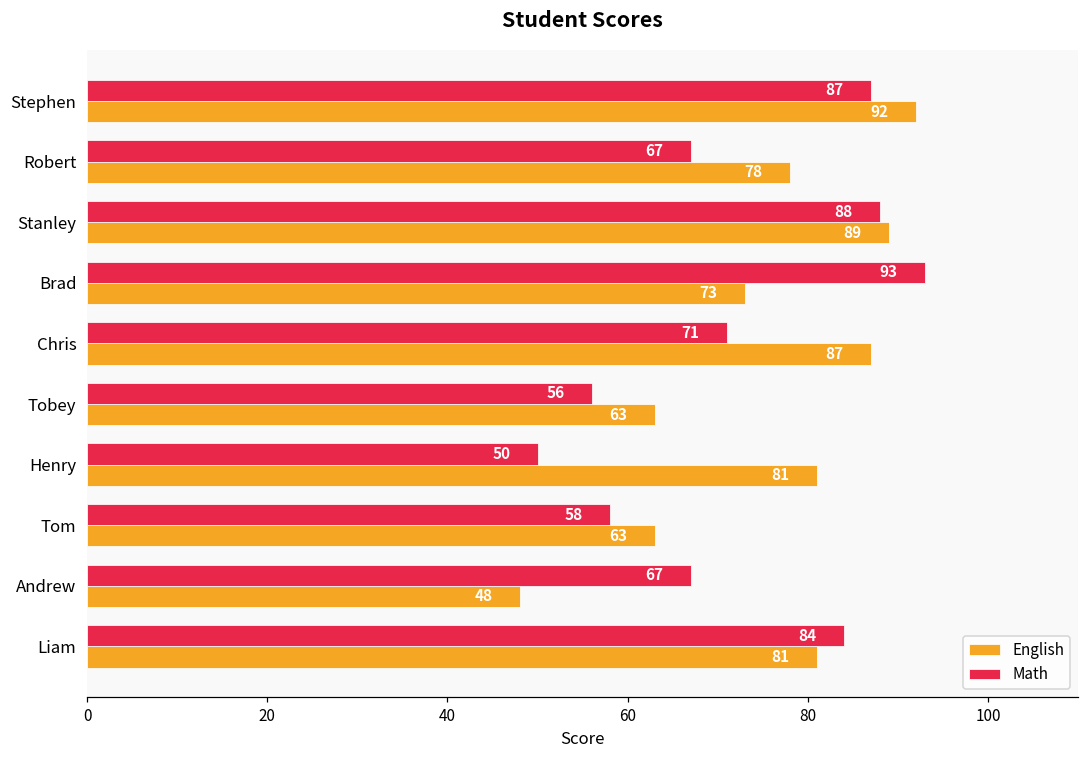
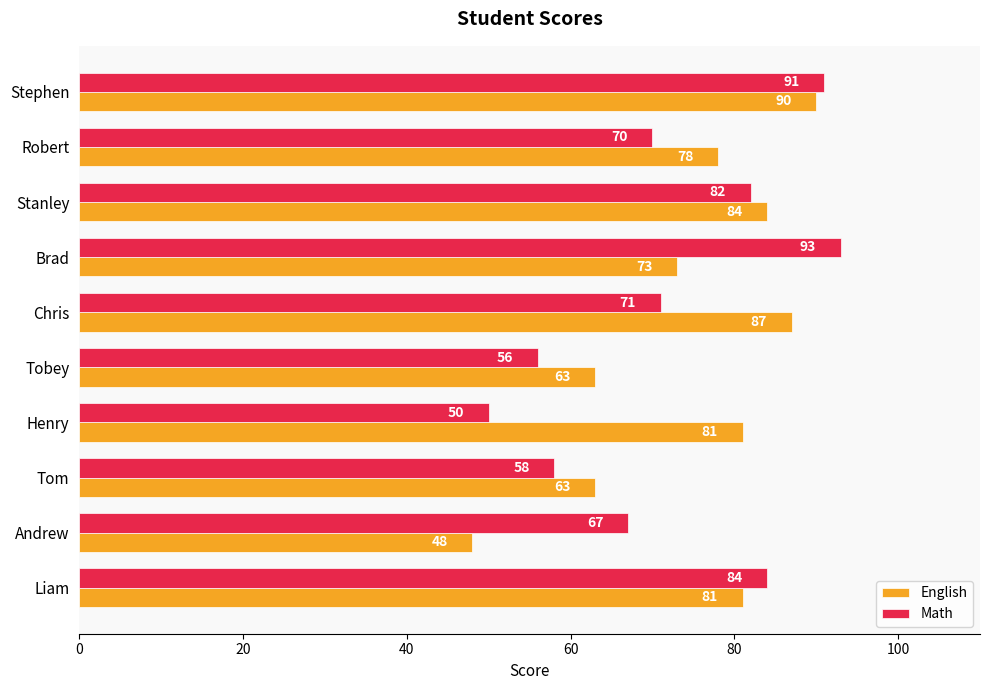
Math, Stephen: 87 -> 91
English, Stephen: 92 -> 90
Math, Robert: 67 -> 70
Math, Stanley: 88 -> 82
English, Stanley: 89 -> 84
